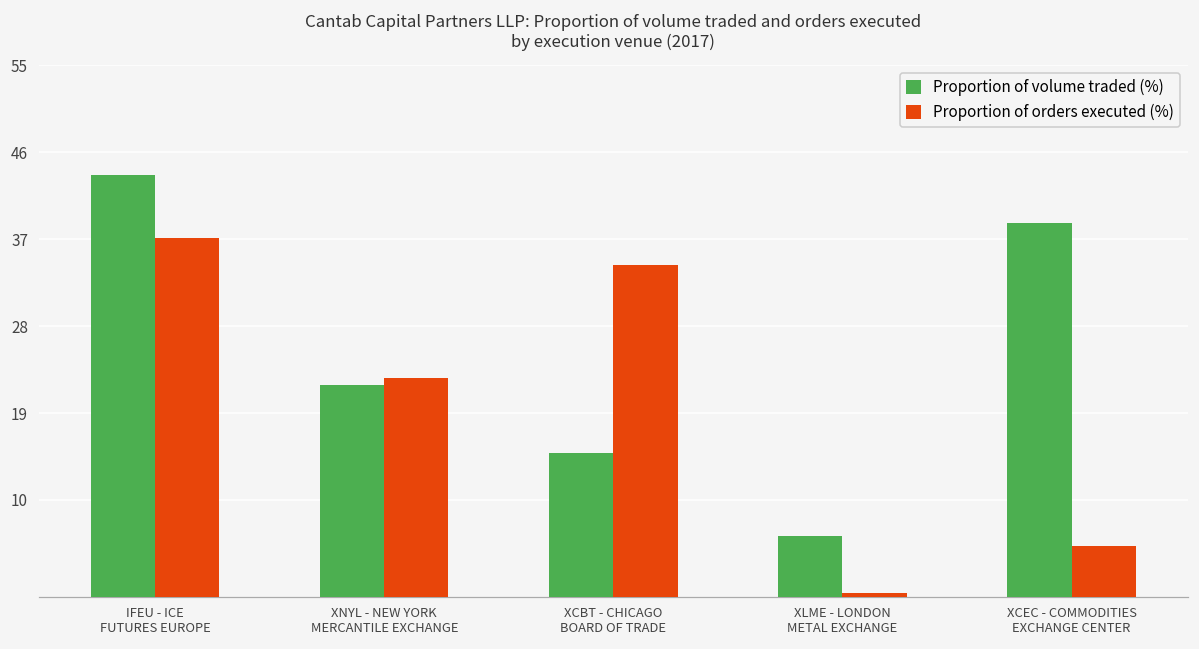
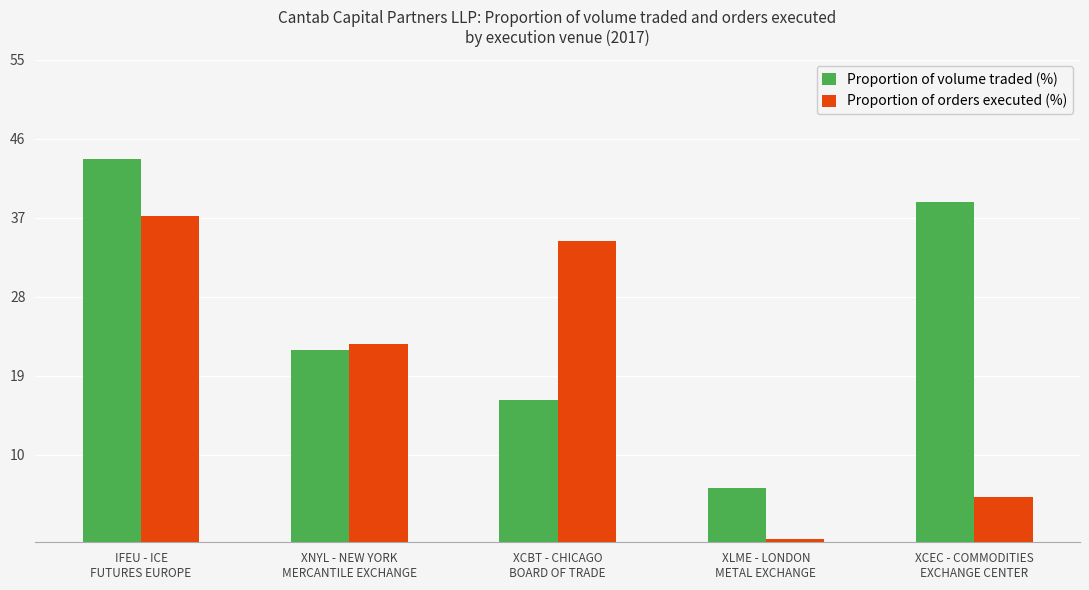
Proportion of volume traded (%), XCBT - CHICAGO BOARD OF TRADE: 15 -> 16
